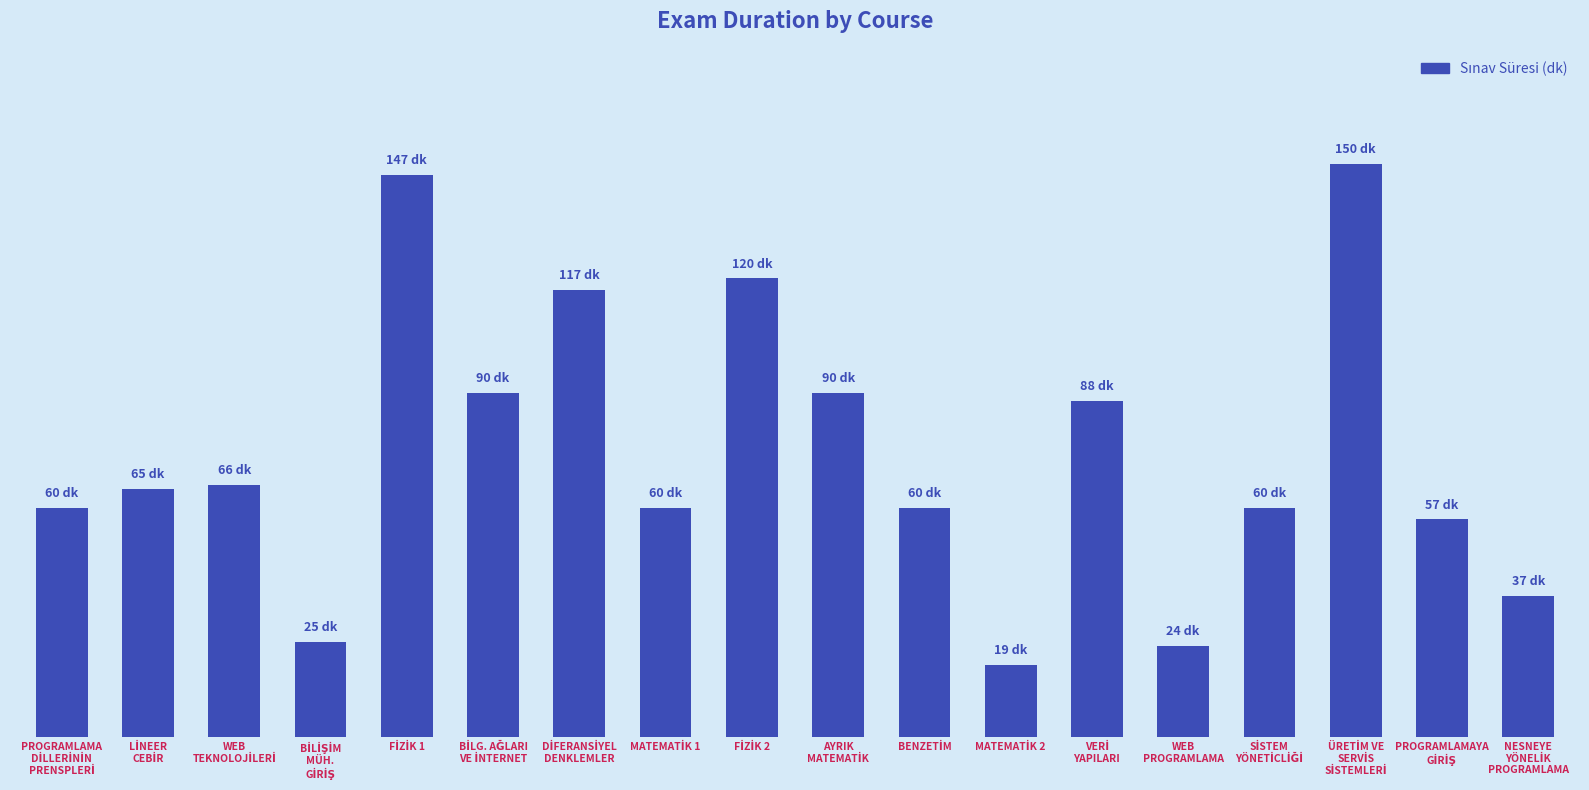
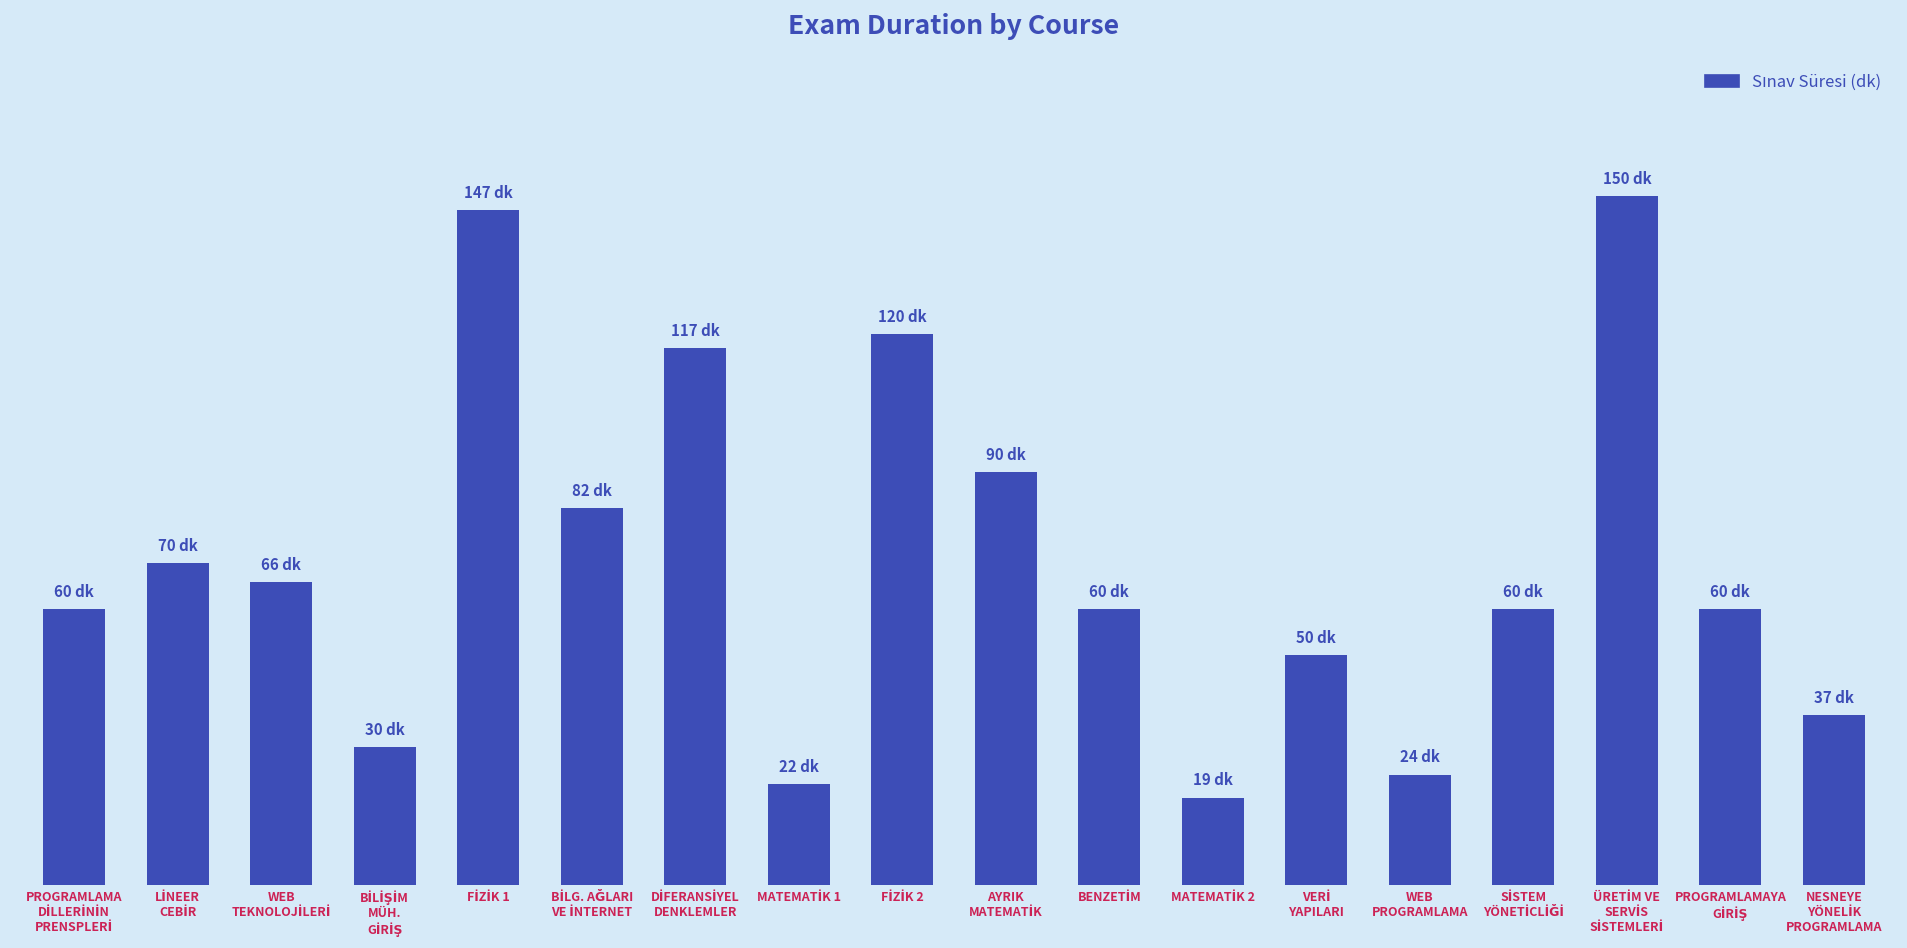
LİNEER CEBİR: 65 -> 70
BİLİŞİM MÜH. GİRİŞ: 25 -> 30
BİLG. AĞLARI VE İNTERNET: 90 -> 82
MATEMATİK 1: 60 -> 22
VERİ YAPILARI: 88 -> 50
PROGRAMLAMAYA GİRİŞ: 57 -> 60
